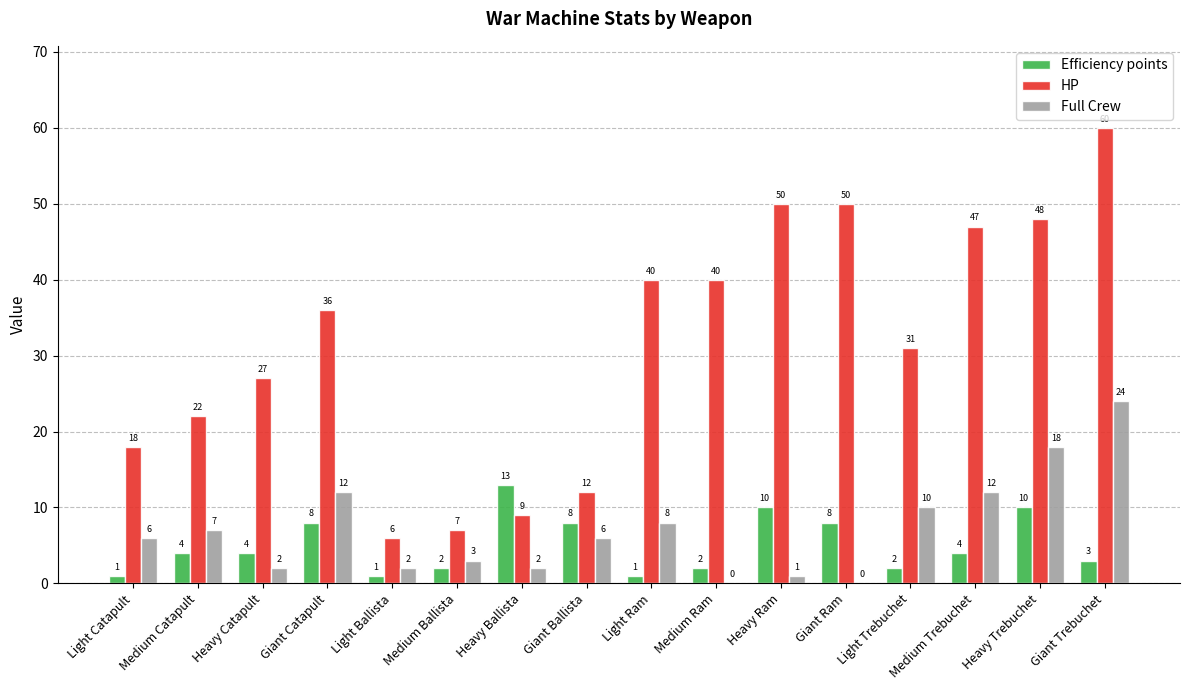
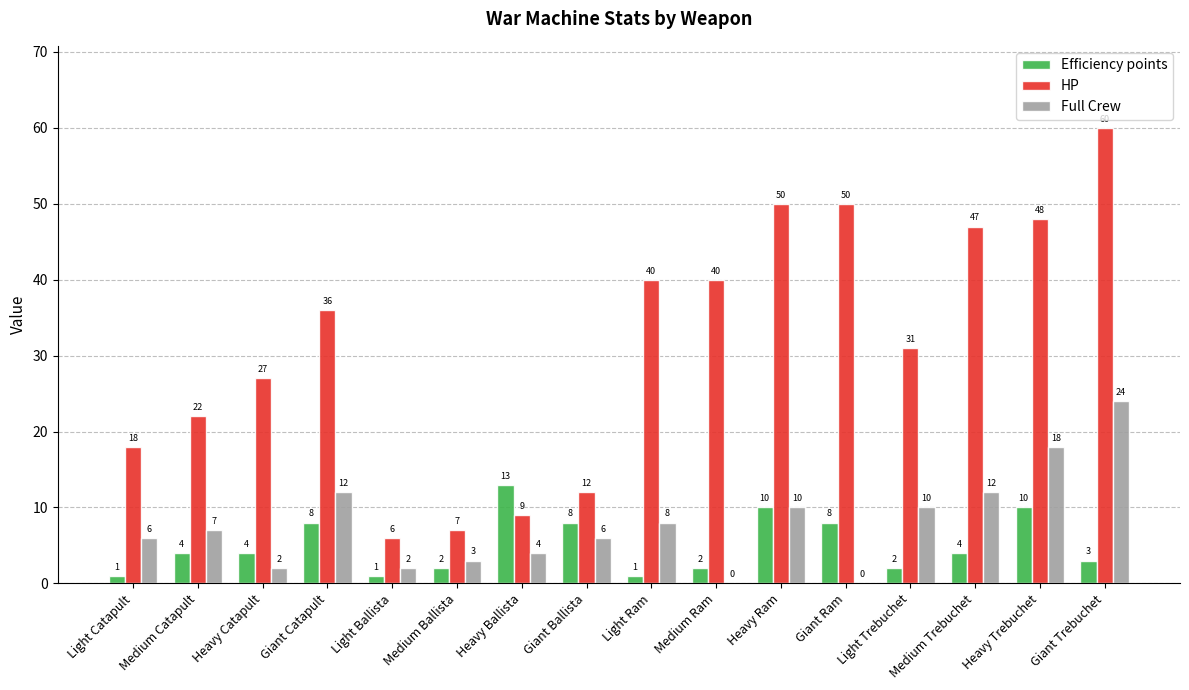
Full Crew, Heavy Ballista: 2 -> 4
Full Crew, Heavy Ram: 1 -> 10
